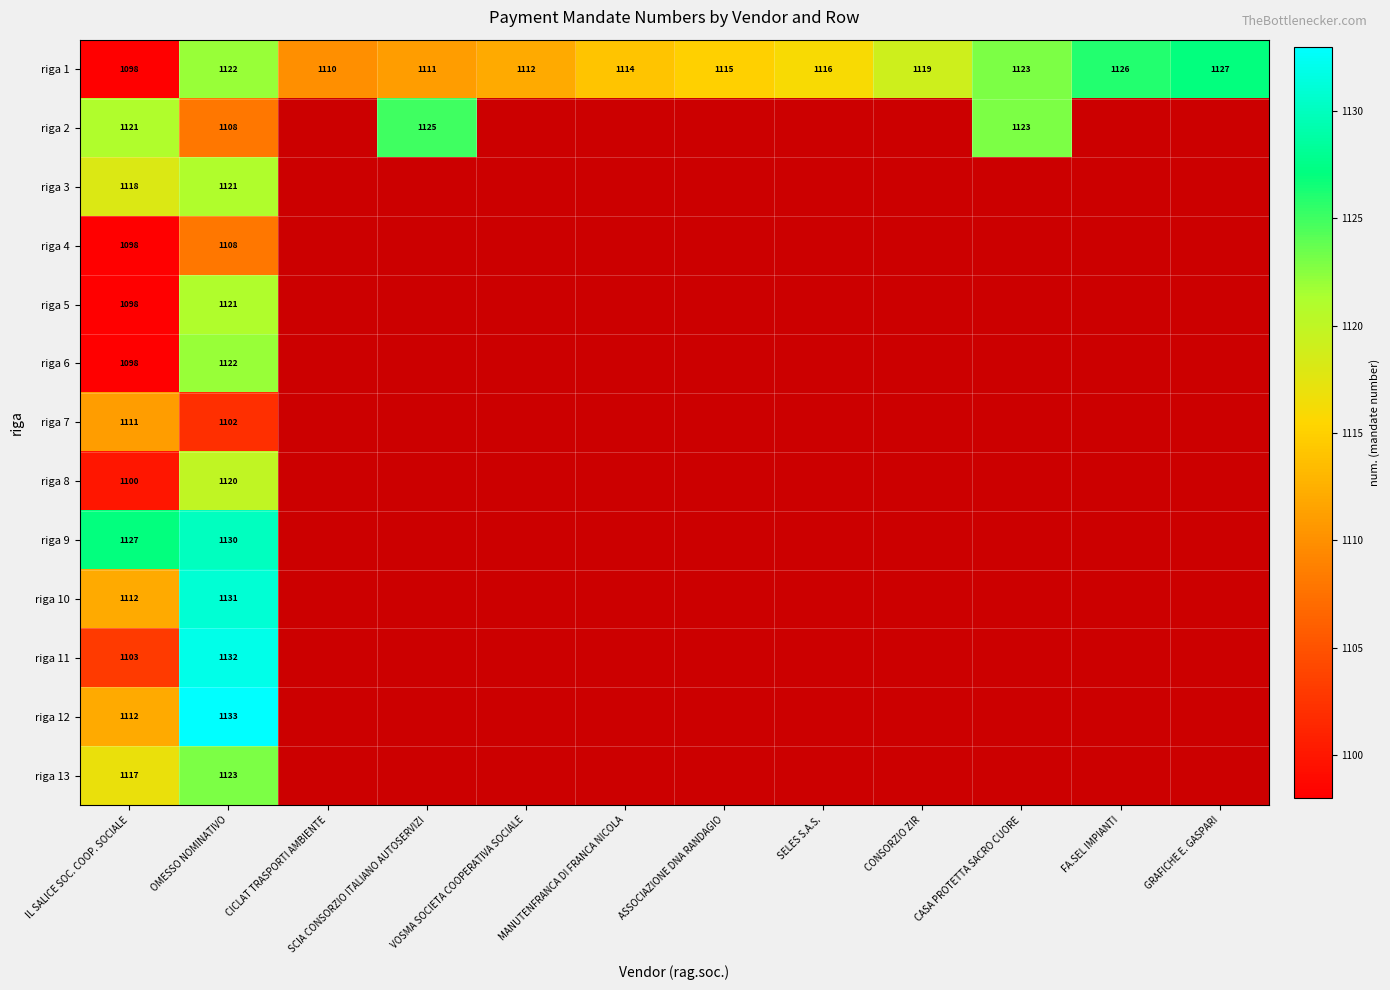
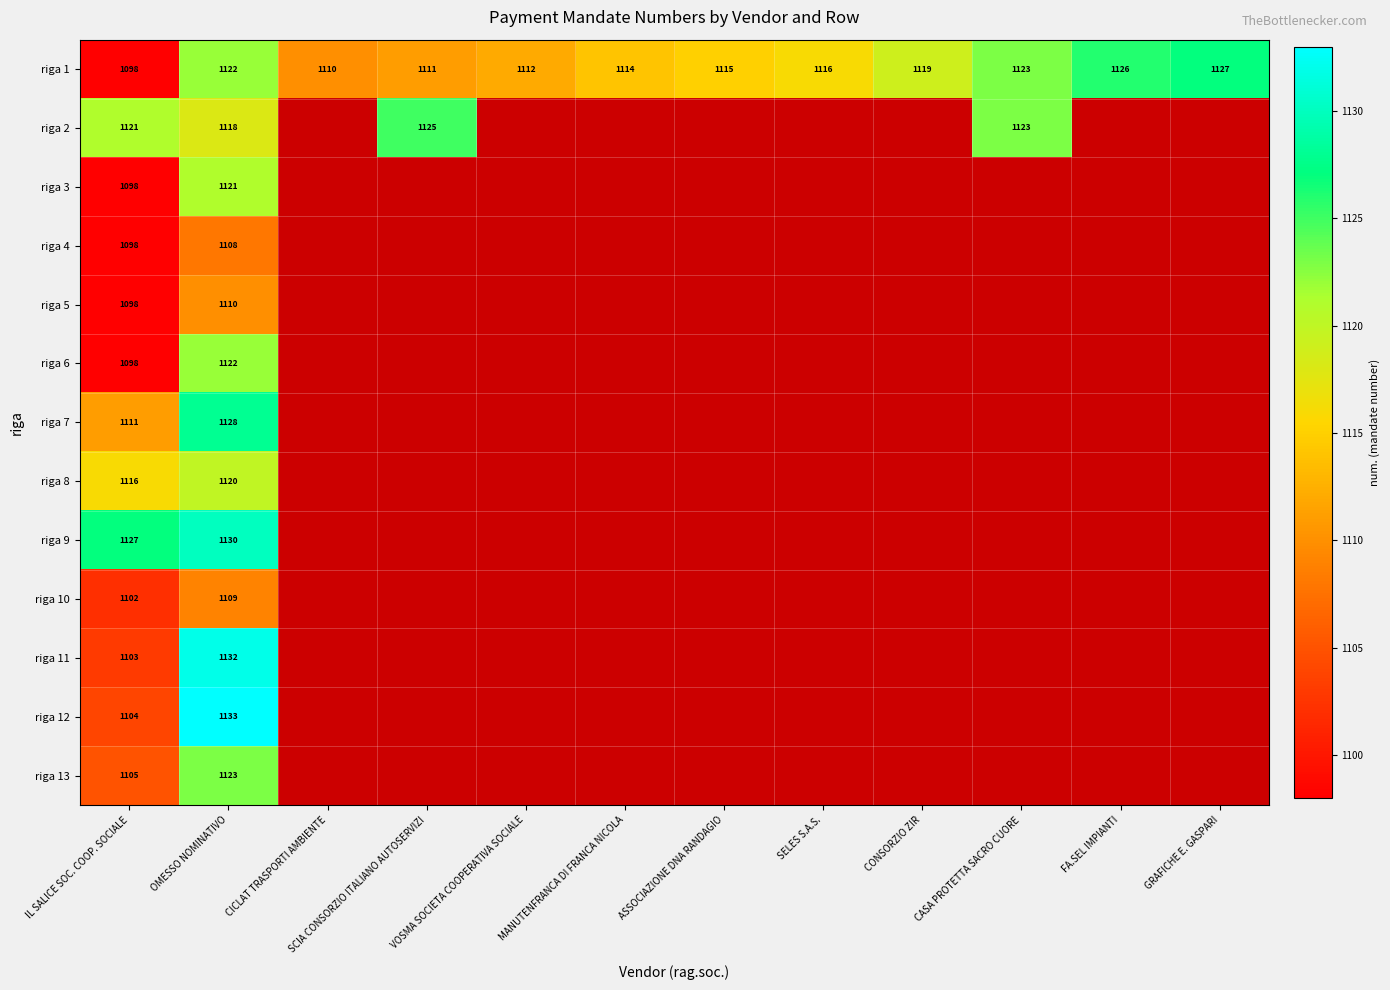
riga 2, OMESSO NOMINATIVO: 1108 -> 1118
riga 3, IL SALICE SOC. COOP. SOCIALE: 1118 -> 1098
riga 5, OMESSO NOMINATIVO: 1121 -> 1110
riga 7, OMESSO NOMINATIVO: 1102 -> 1128
riga 8, IL SALICE SOC. COOP. SOCIALE: 1100 -> 1116
riga 10, IL SALICE SOC. COOP. SOCIALE: 1112 -> 1102
riga 10, OMESSO NOMINATIVO: 1131 -> 1109
riga 12, IL SALICE SOC. COOP. SOCIALE: 1112 -> 1104
riga 13, IL SALICE SOC. COOP. SOCIALE: 1117 -> 1105
